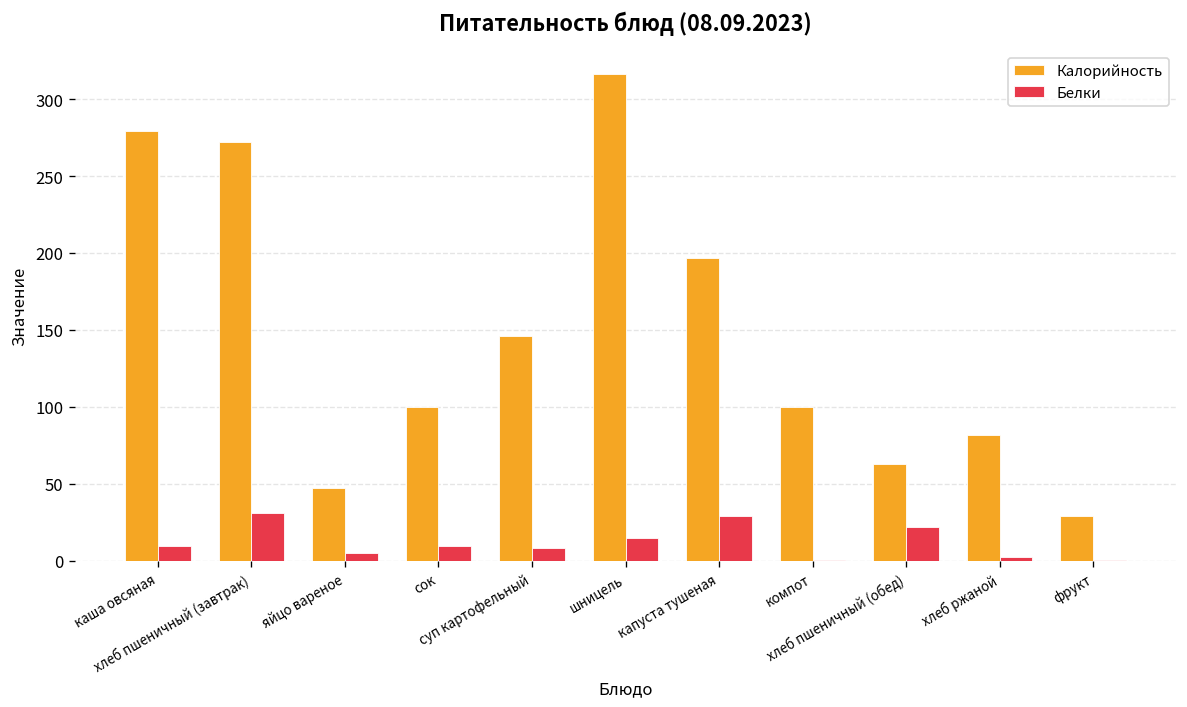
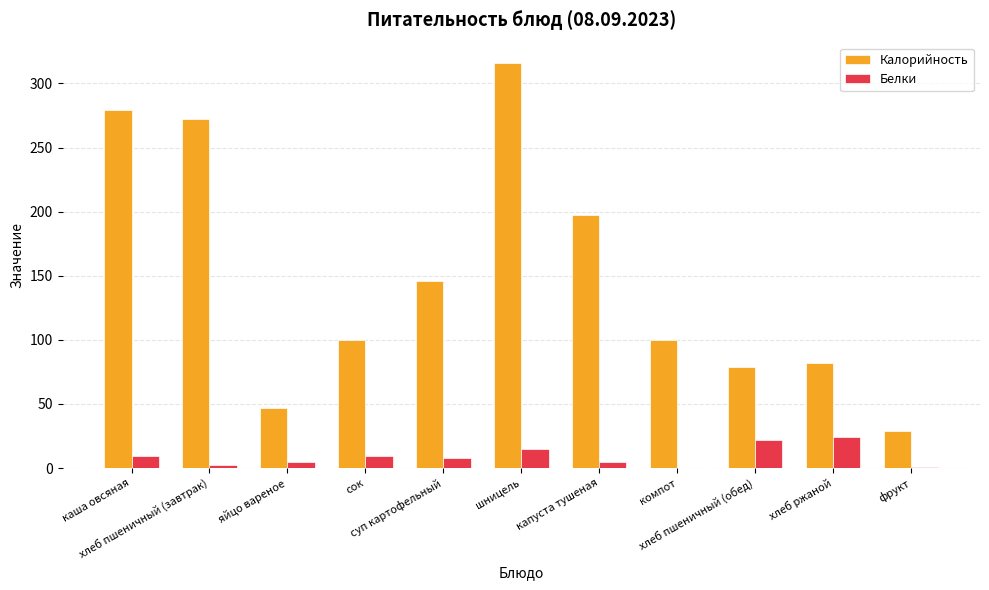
Белки, хлеб пшеничный (завтрак): 31 -> 2
Белки, капуста тушеная: 29 -> 5
Калорийность, хлеб пшеничный (обед): 63 -> 79
Белки, хлеб ржаной: 3 -> 24
